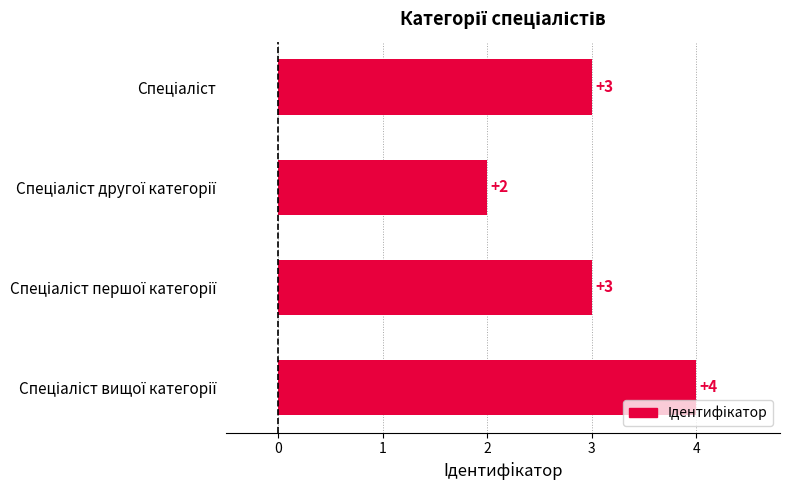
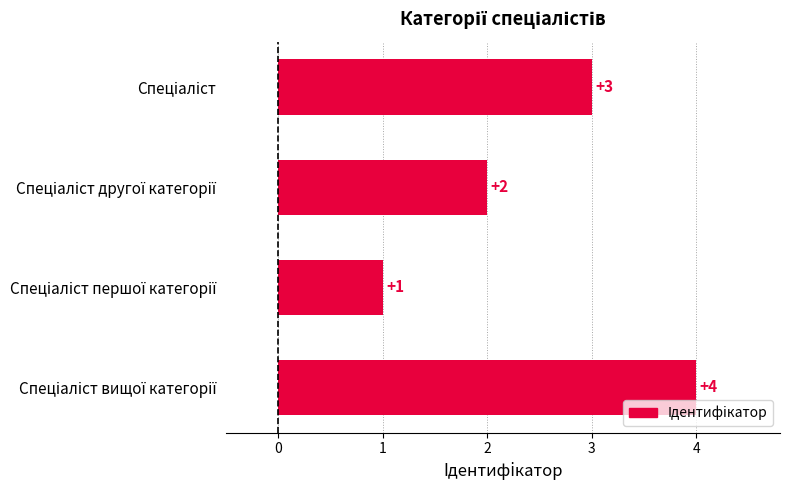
Спеціаліст першої категорії: +3 -> +1
